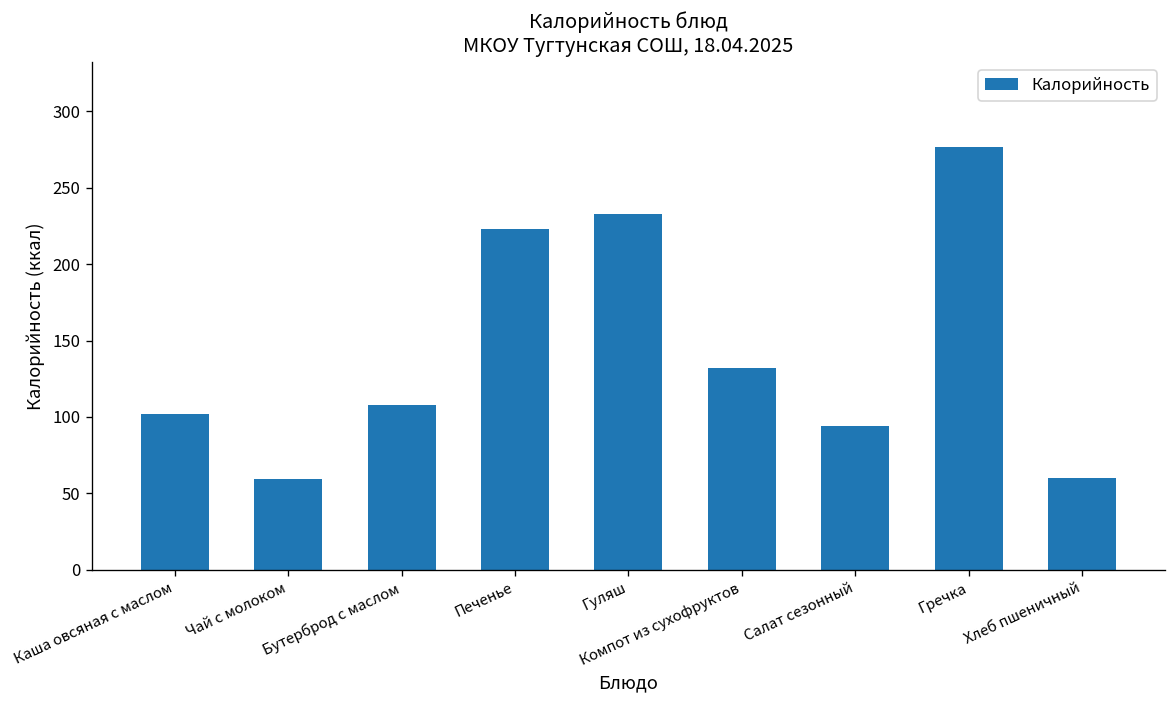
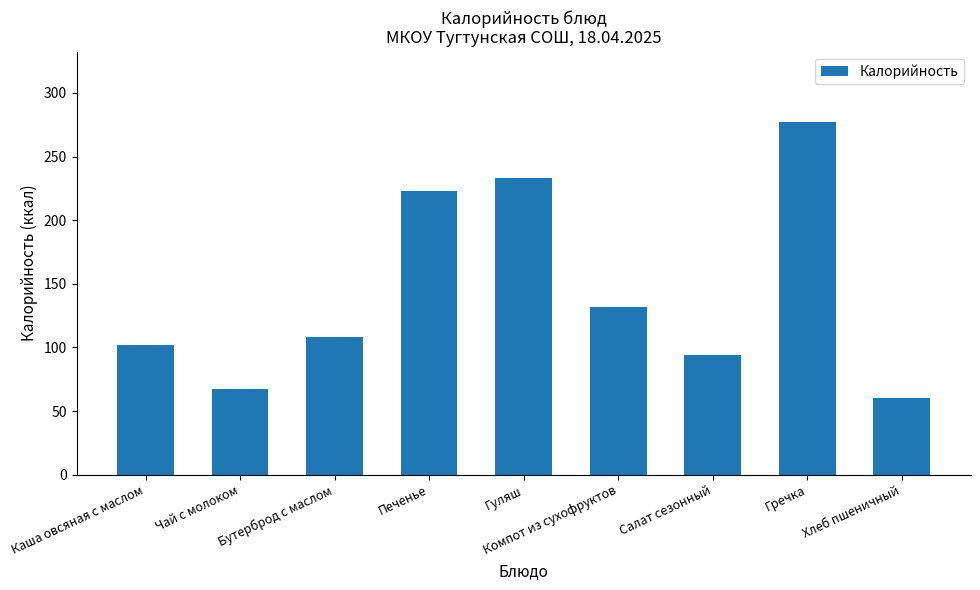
Чай с молоком: 59 -> 67
